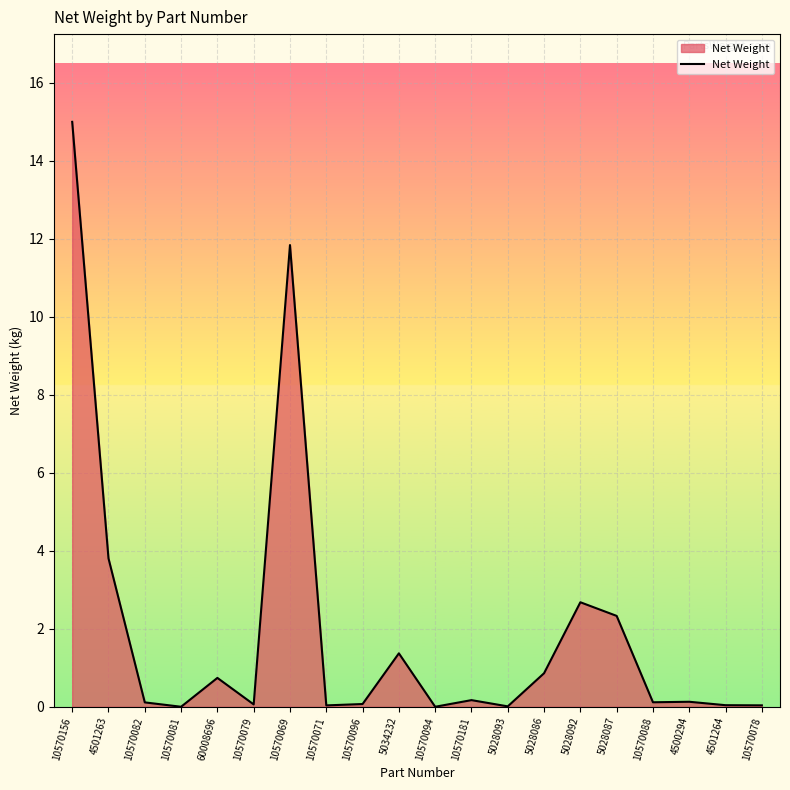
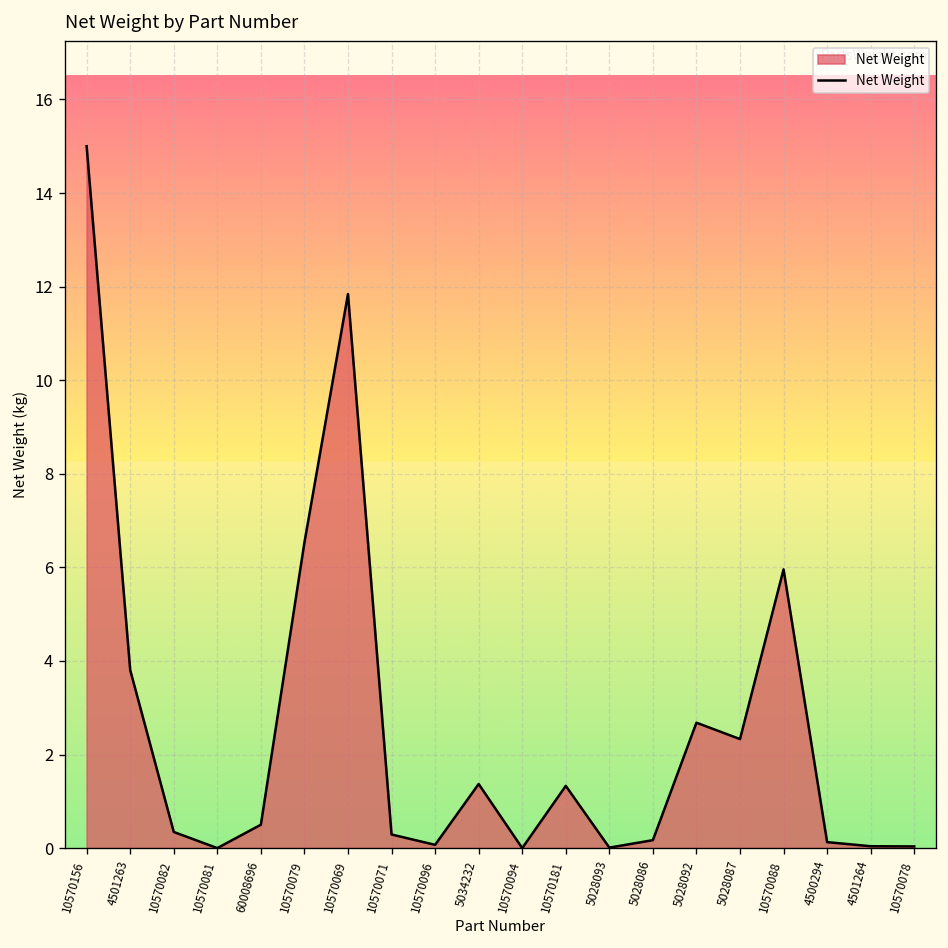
10570082: 0.1 -> 0.3
60008696: 0.7 -> 0.5
10570079: 0.1 -> 6.5
10570071: 0.0 -> 0.3
10570181: 0.2 -> 1.3
5028086: 0.9 -> 0.2
10570088: 0.1 -> 6.0
